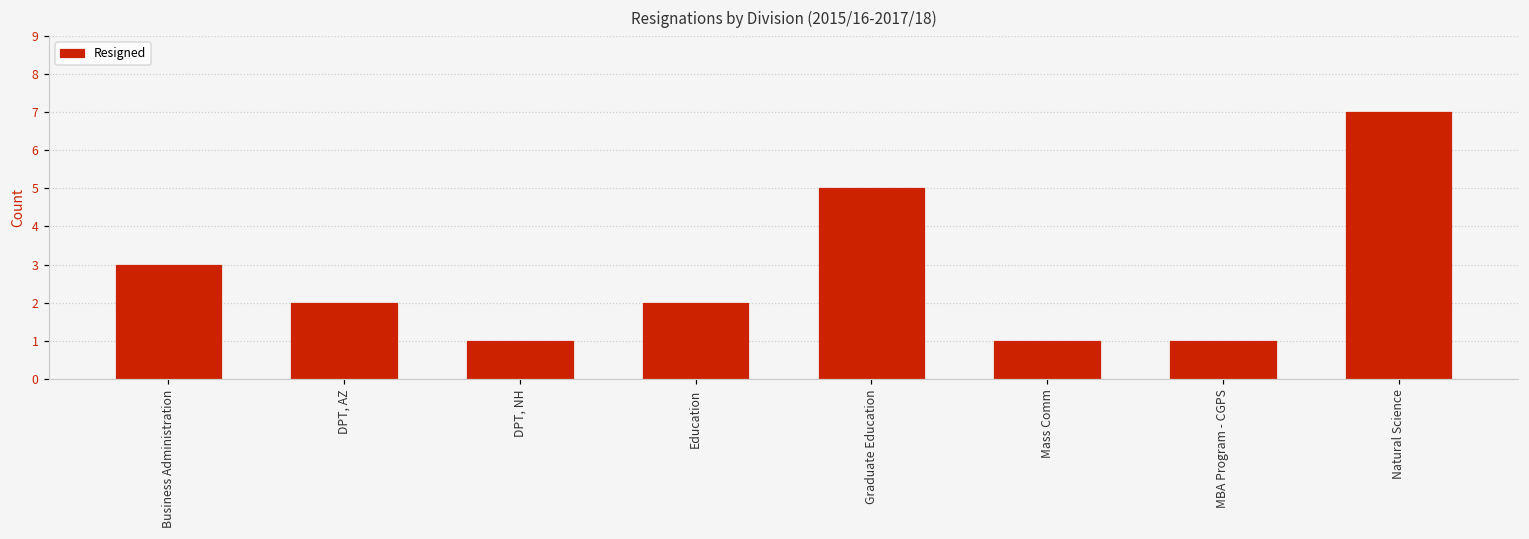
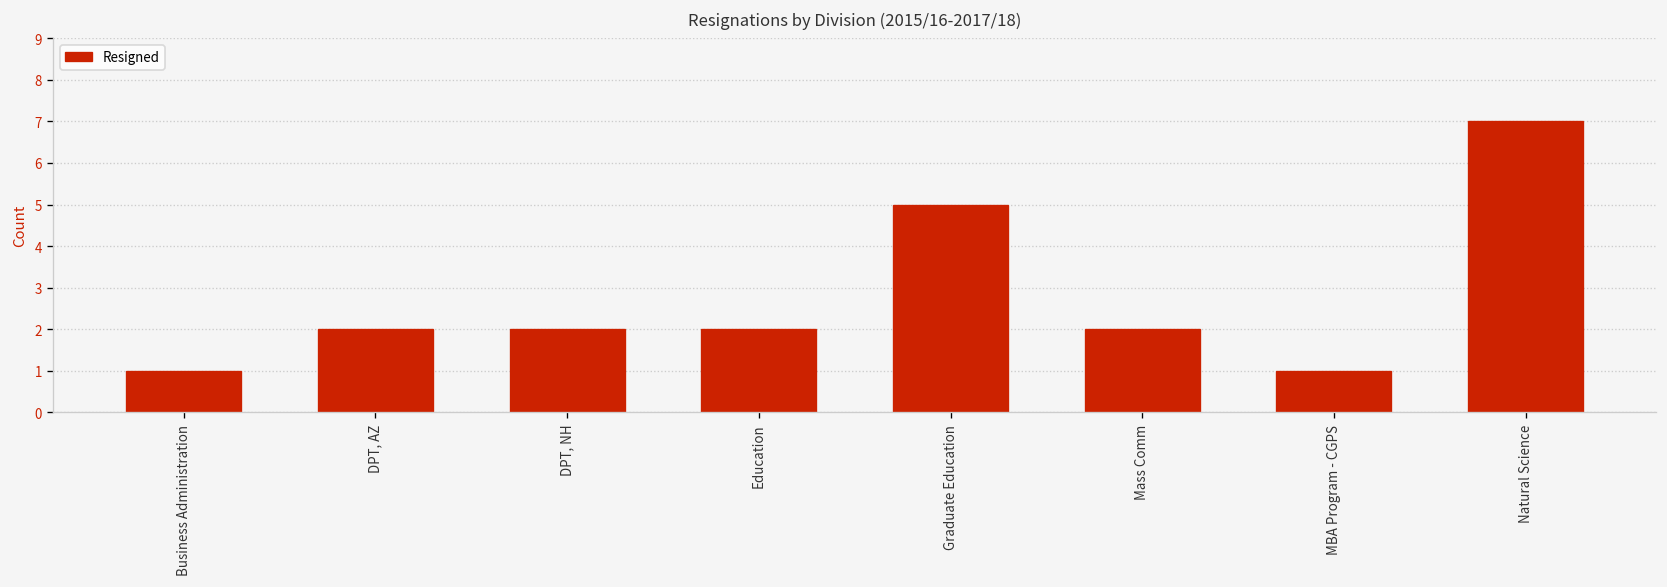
Business Administration: 3 -> 1
DPT, NH: 1 -> 2
Mass Comm: 1 -> 2
